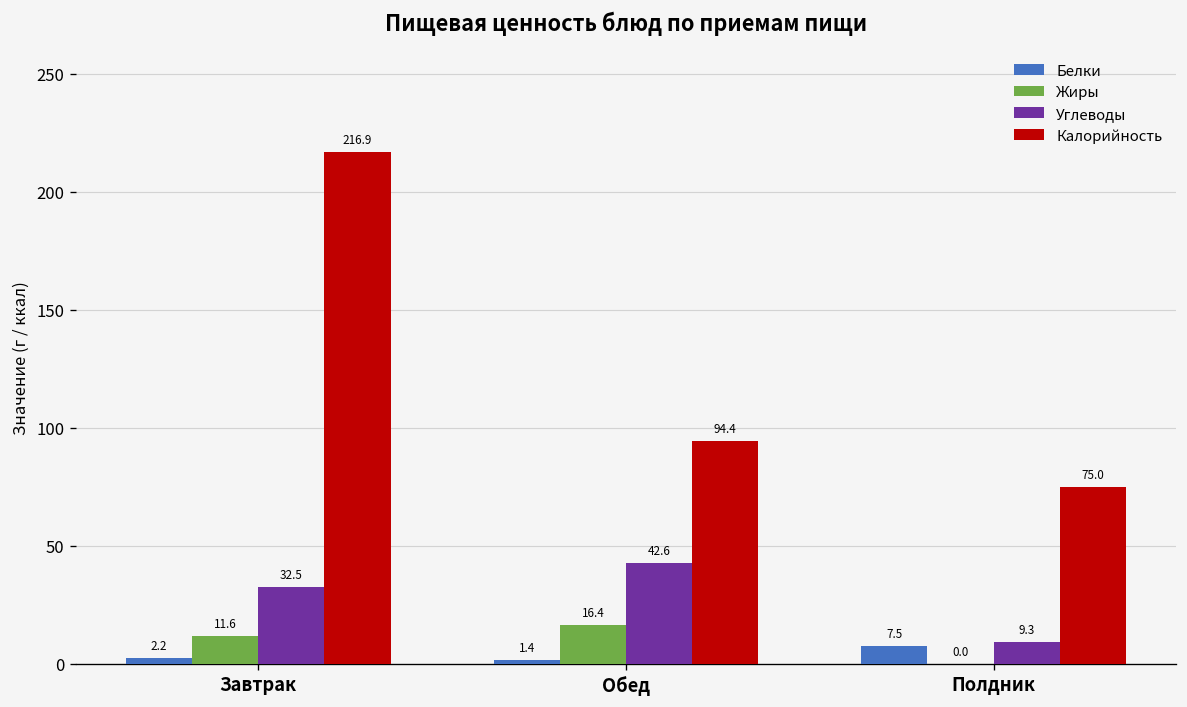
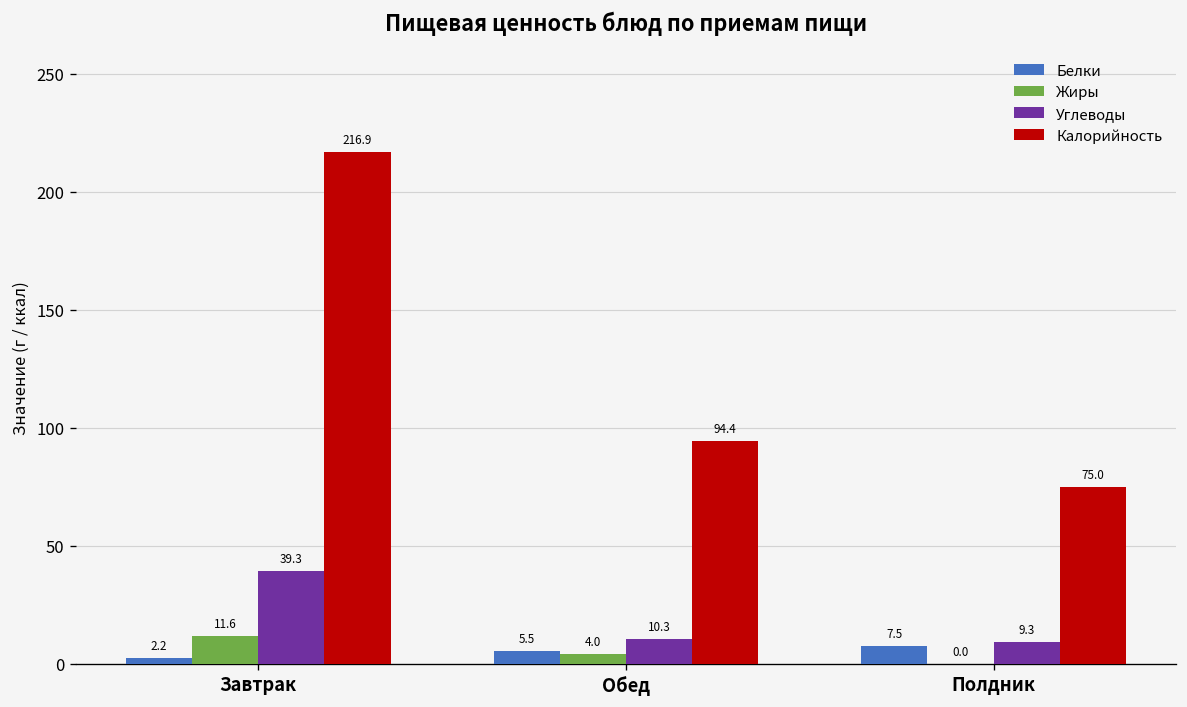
Углеводы, Завтрак: 32.5 -> 39.3
Белки, Обед: 1.4 -> 5.5
Жиры, Обед: 16.4 -> 4.0
Углеводы, Обед: 42.6 -> 10.3
